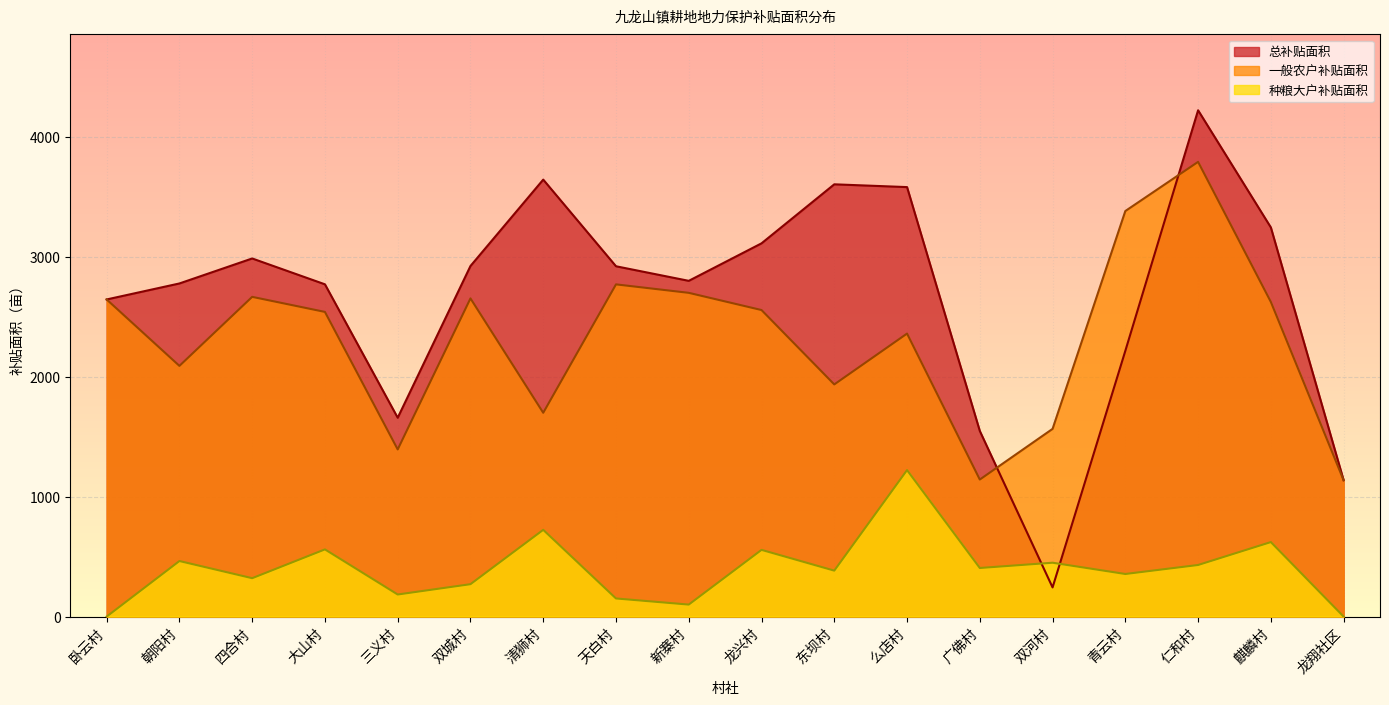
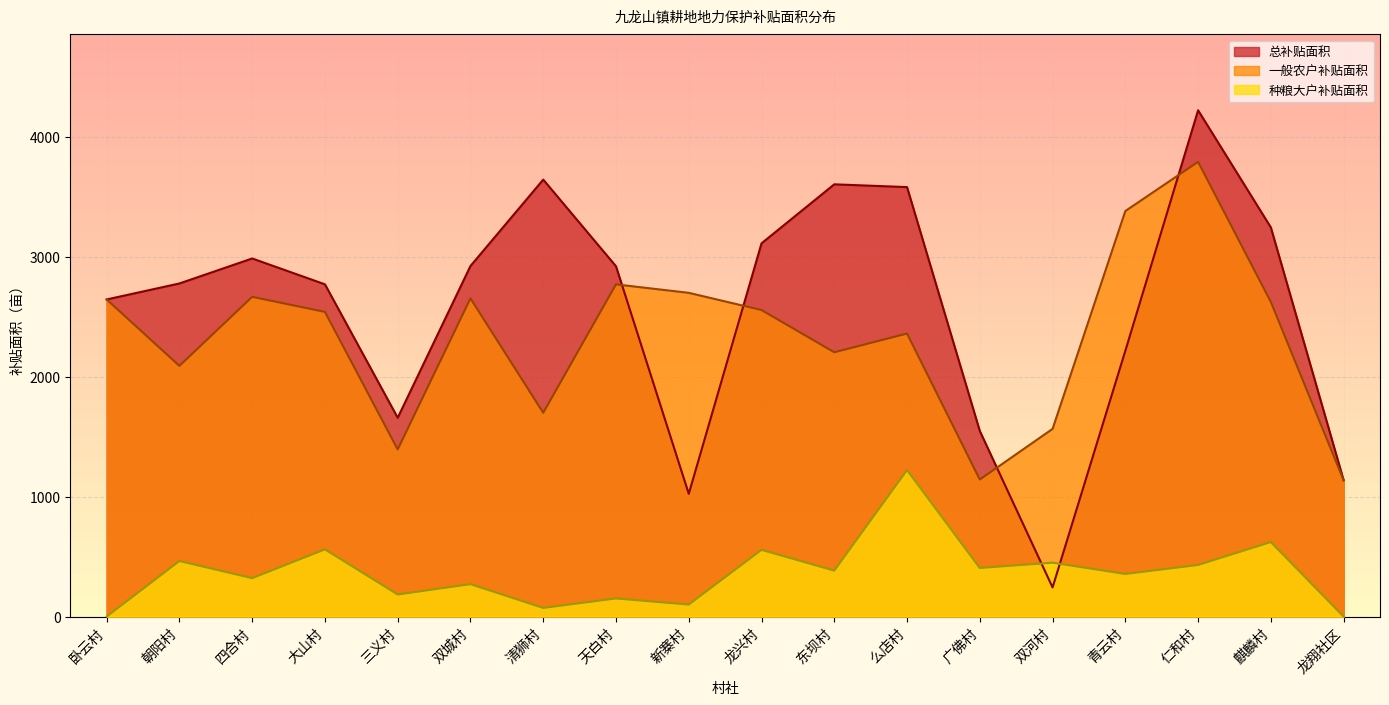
种粮大户补贴面积, 清狮村: 720 -> 70
总补贴面积, 新寨村: 2800 -> 1020
一般农户补贴面积, 东坝村: 1940 -> 2200
